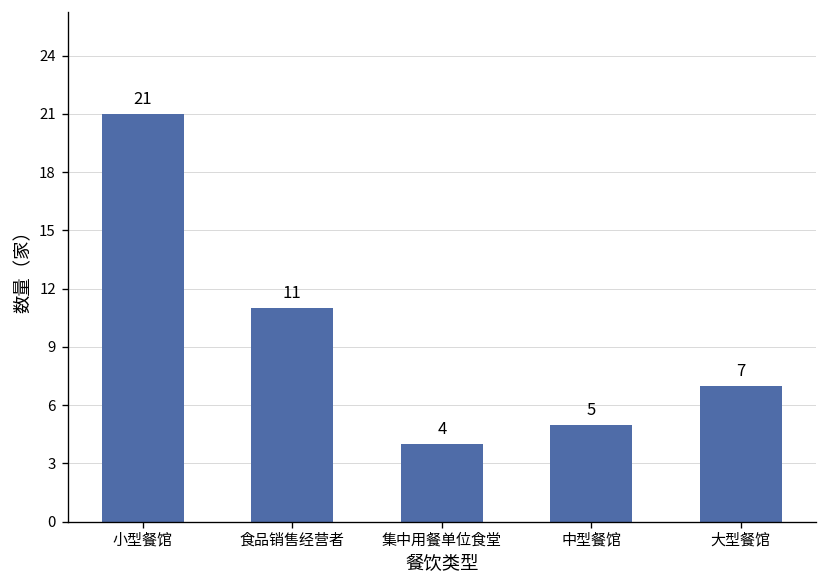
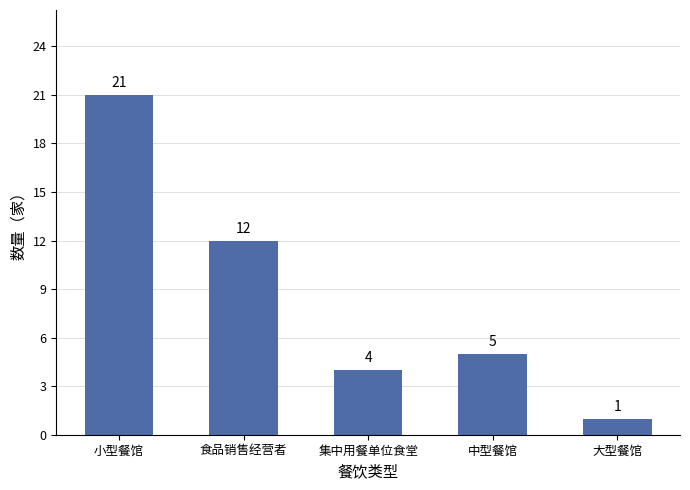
食品销售经营者: 11 -> 12
大型餐馆: 7 -> 1
